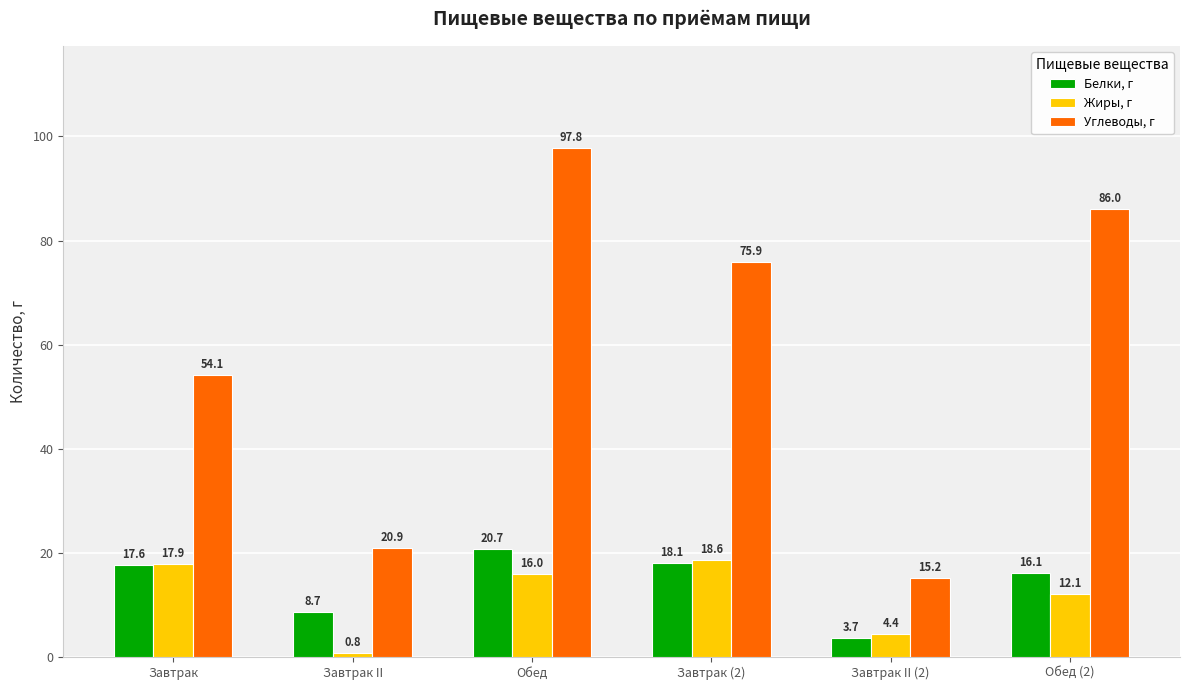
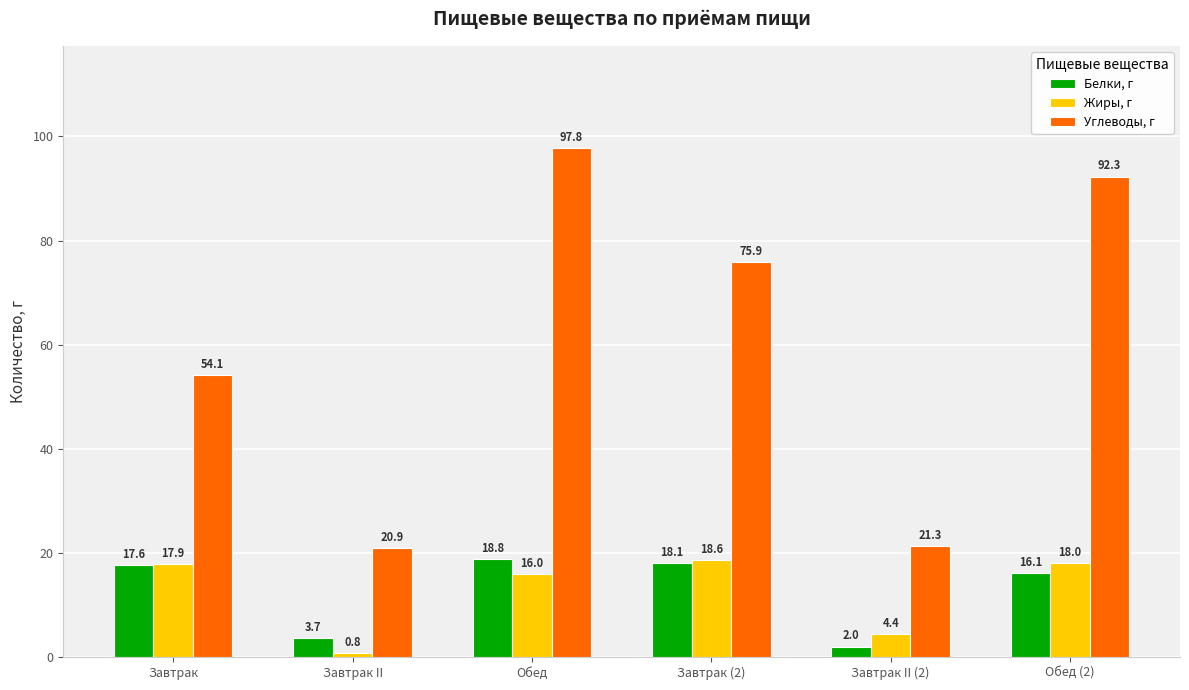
Белки, г, Завтрак II: 8.7 -> 3.7
Белки, г, Обед: 20.7 -> 18.8
Белки, г, Завтрак II (2): 3.7 -> 2.0
Углеводы, г, Завтрак II (2): 15.2 -> 21.3
Жиры, г, Обед (2): 12.1 -> 18.0
Углеводы, г, Обед (2): 86.0 -> 92.3
